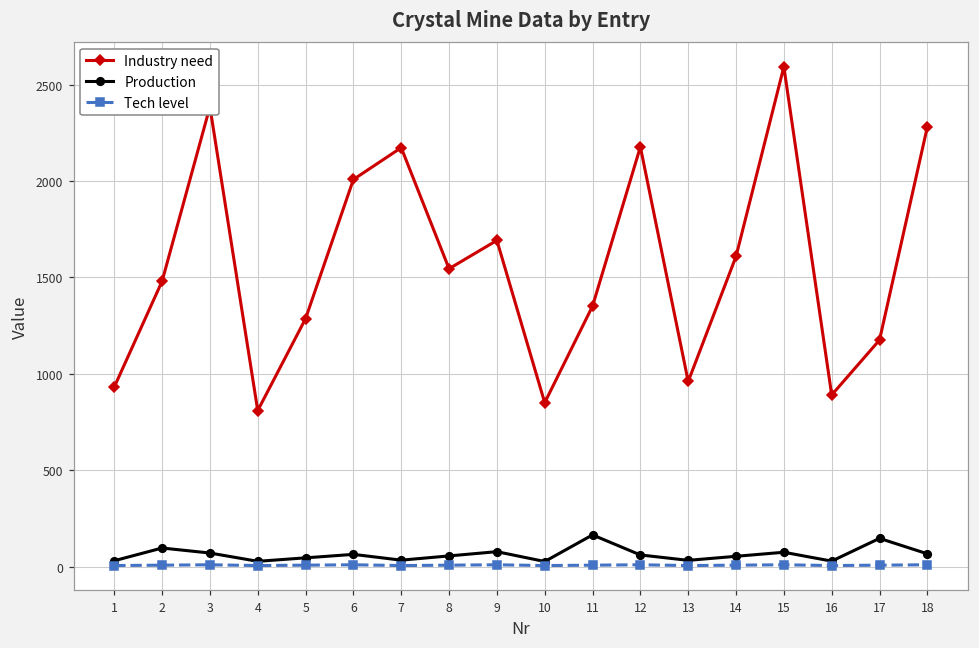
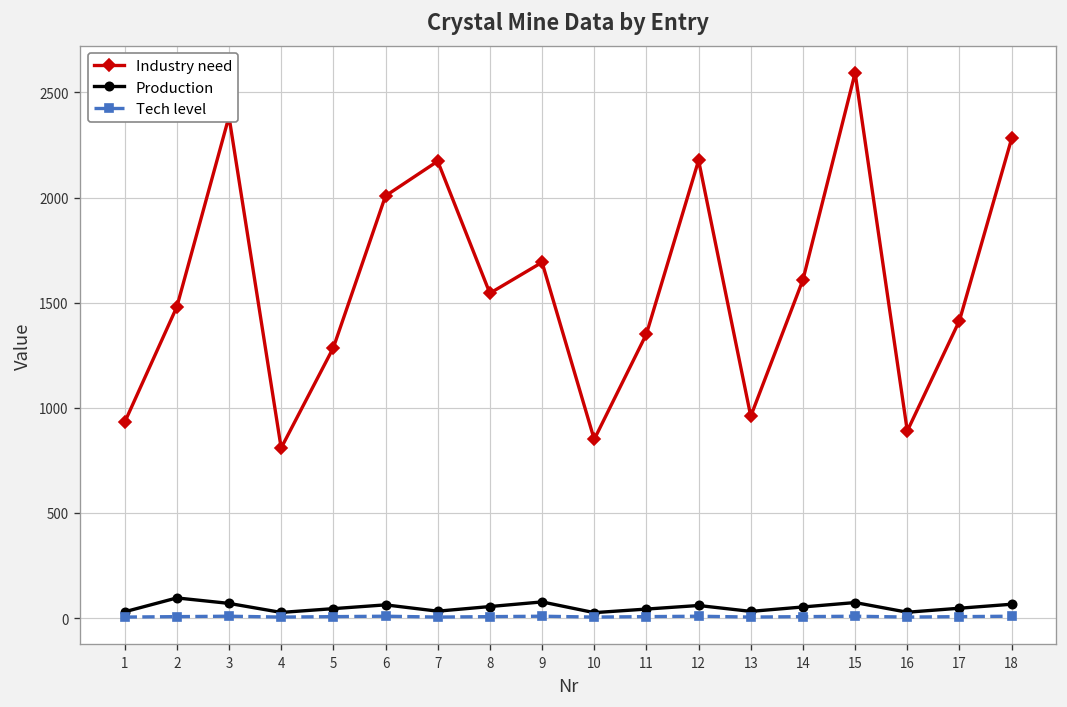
Production, 11: 160 -> 40
Industry need, 17: 1180 -> 1420
Production, 17: 150 -> 50
